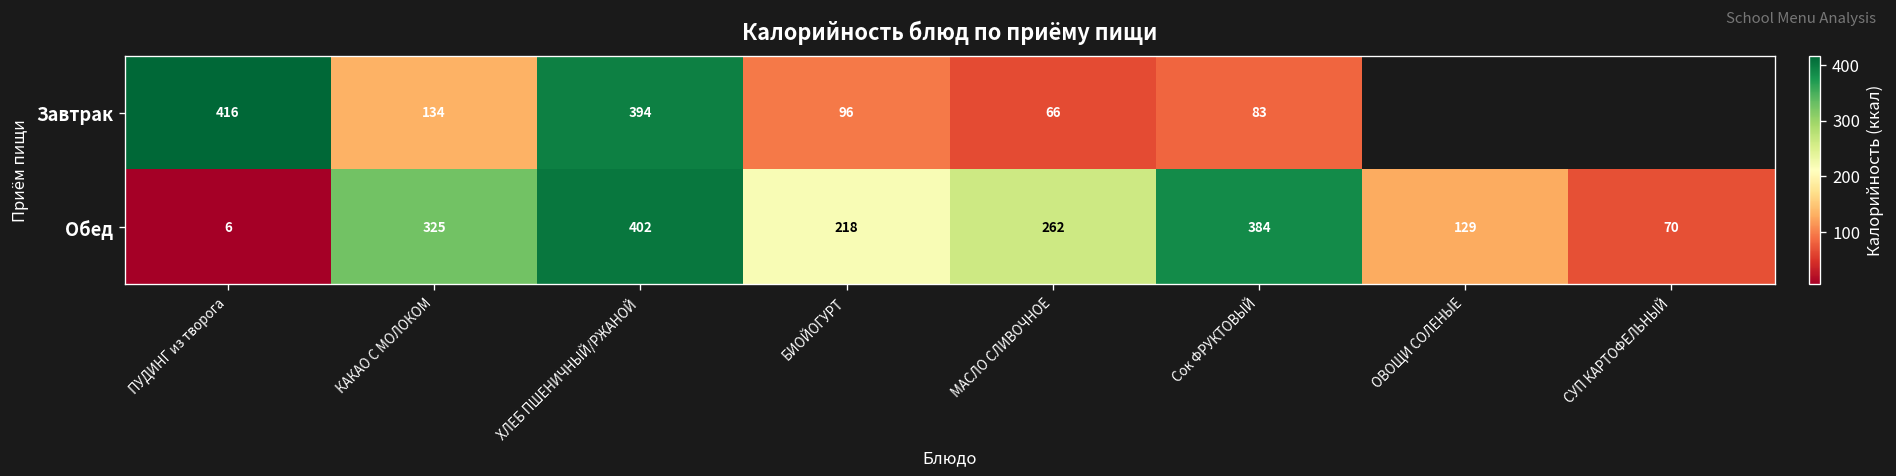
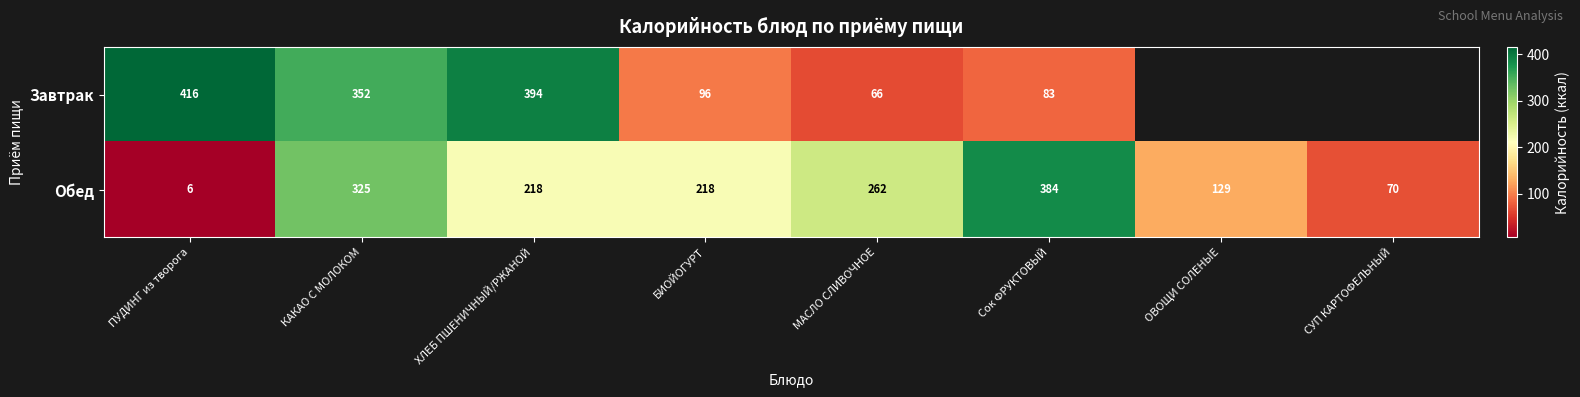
Завтрак, КАКАО С МОЛОКОМ: 134 -> 352
Обед, ХЛЕБ ПШЕНИЧНЫЙ/РЖАНОЙ: 402 -> 218
